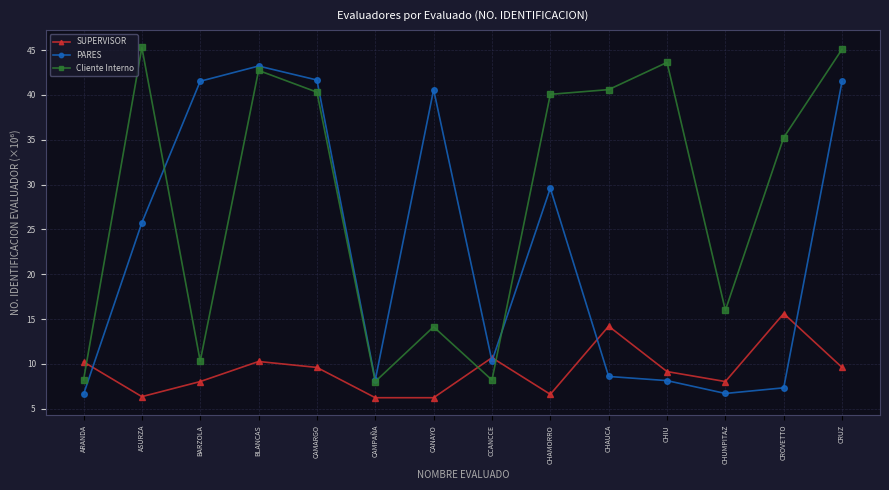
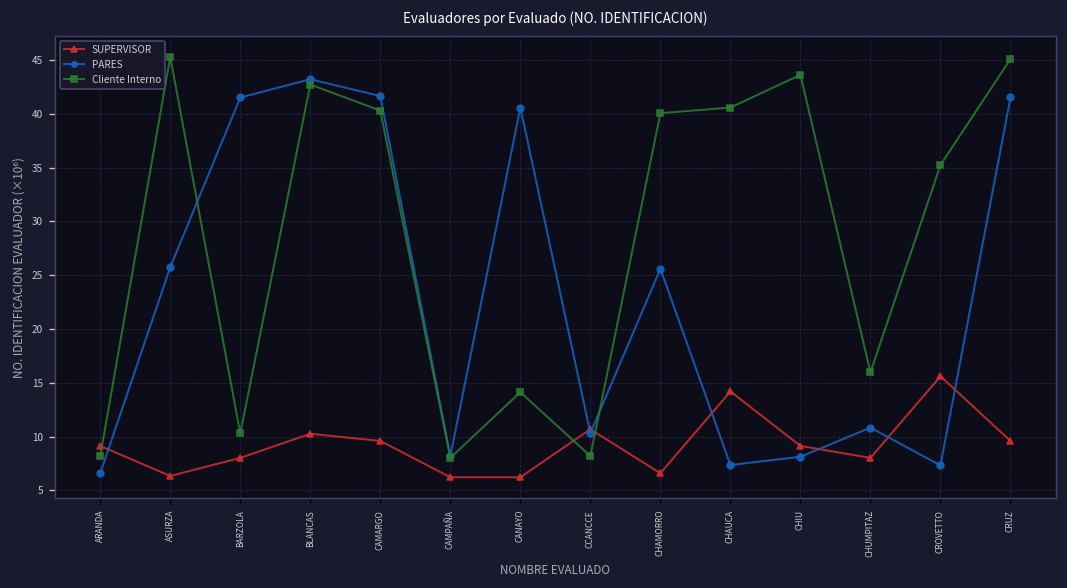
SUPERVISOR, ARANDA: 10 -> 9
PARES, CHAMORRO: 30 -> 26
PARES, CHAUCA: 9 -> 7
PARES, CHUMPITAZ: 7 -> 11
